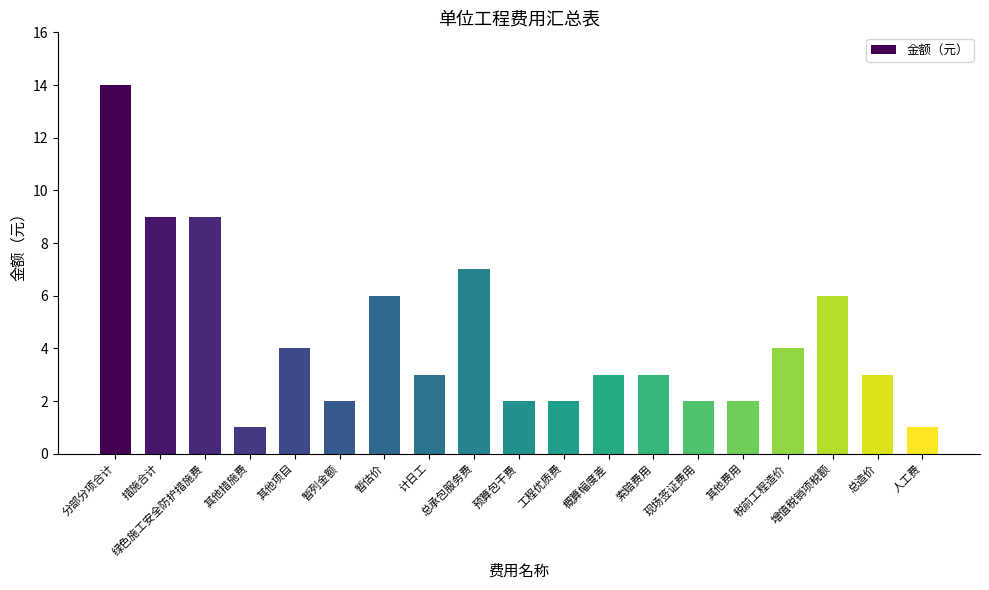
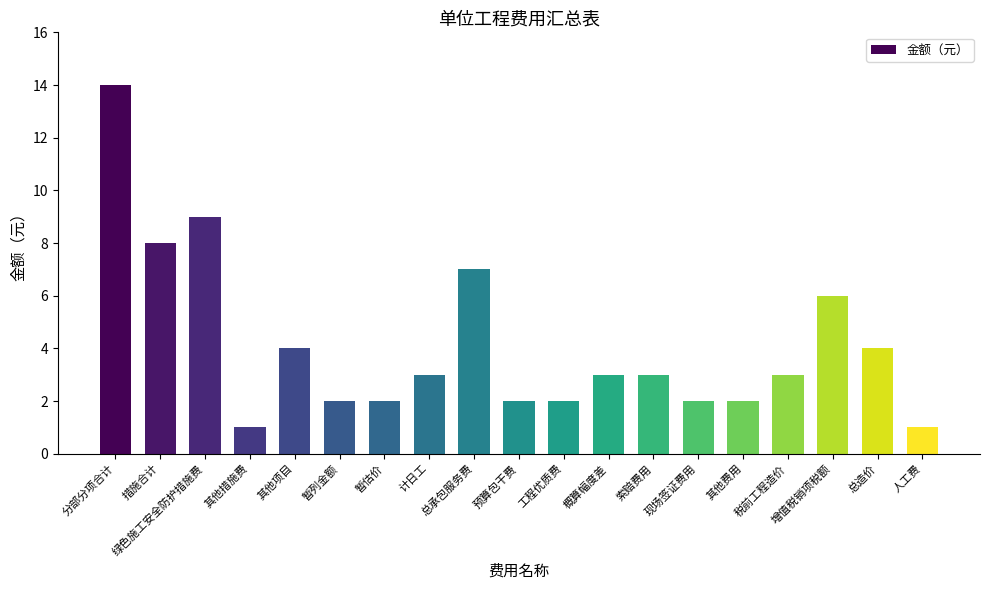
措施合计: 9 -> 8
暂估价: 6 -> 2
税前工程造价: 4 -> 3
总造价: 3 -> 4
